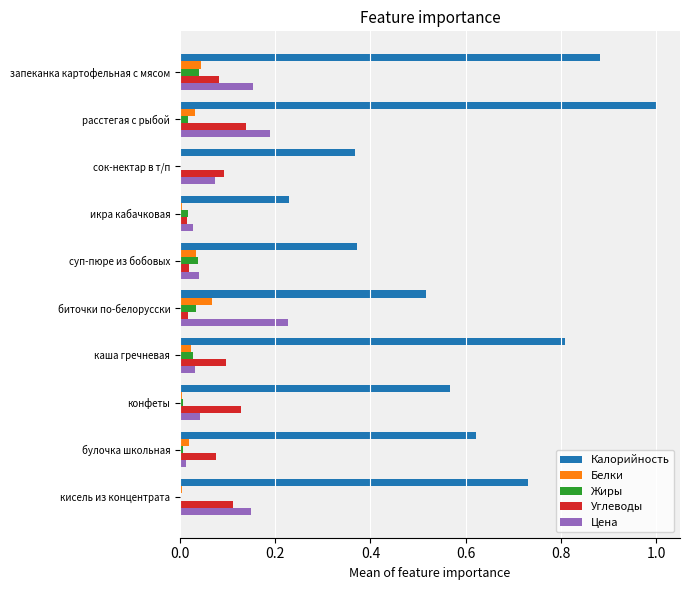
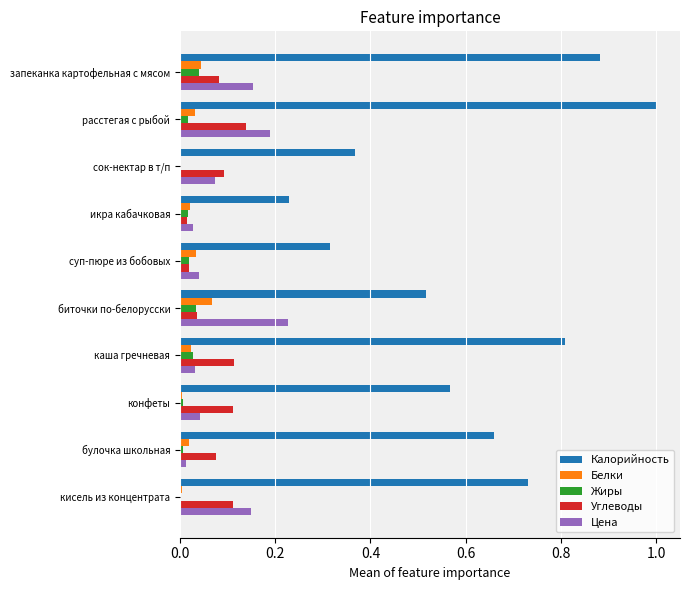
Белки, икра кабачковая: 0.00 -> 0.02
Калорийность, суп-пюре из бобовых: 0.37 -> 0.31
Жиры, суп-пюре из бобовых: 0.04 -> 0.02
Углеводы, биточки по-белорусски: 0.02 -> 0.03
Углеводы, каша гречневая: 0.10 -> 0.11
Углеводы, конфеты: 0.13 -> 0.11
Калорийность, булочка школьная: 0.62 -> 0.66
